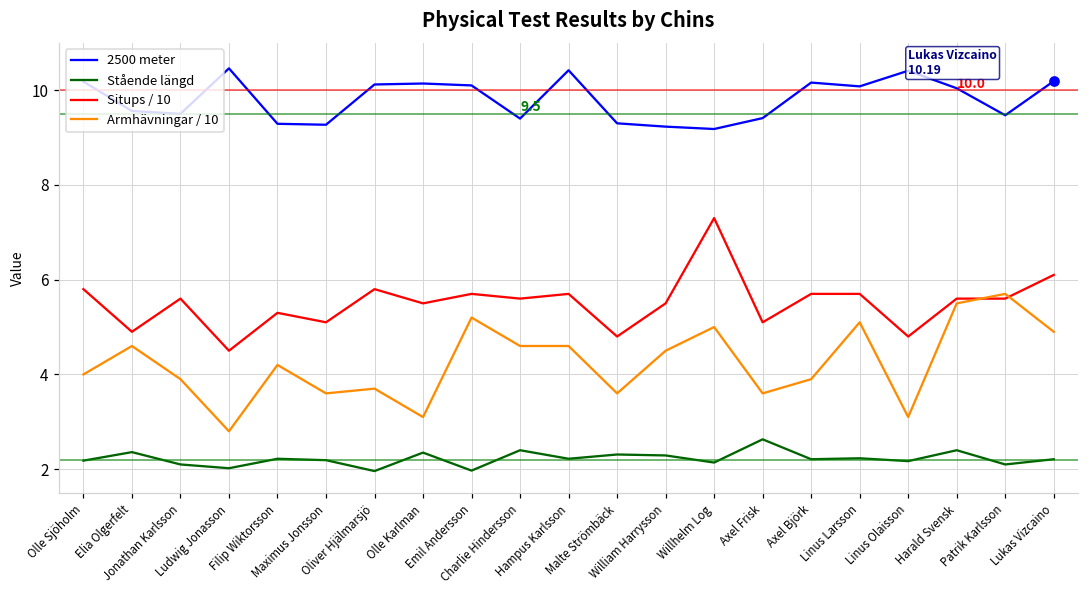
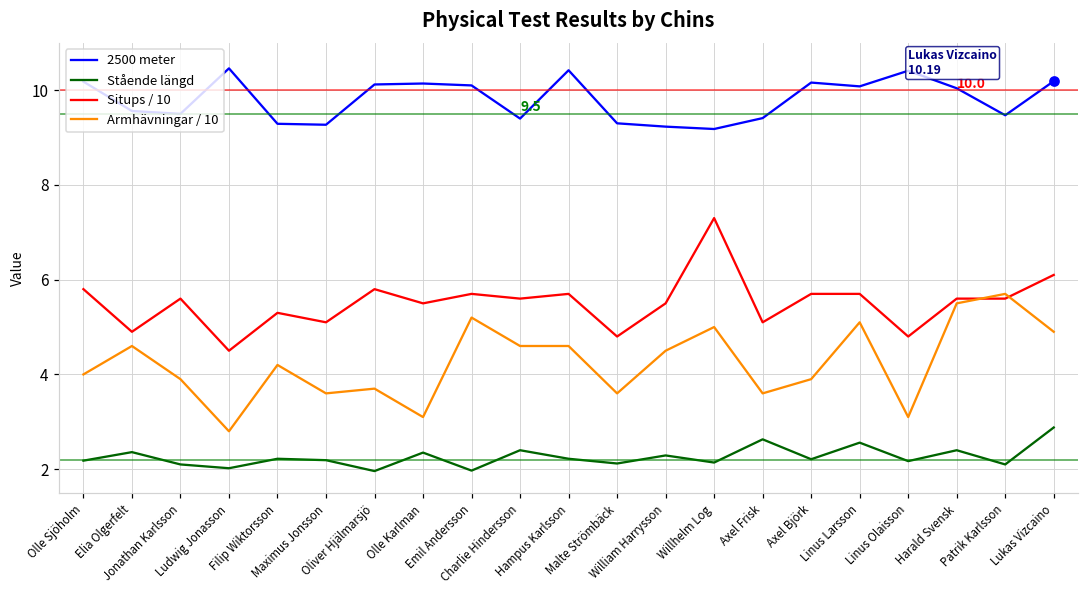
Stående längd, Malte Strömbäck: 2.3 -> 2.1
Stående längd, Linus Larsson: 2.2 -> 2.6
Stående längd, Lukas Vizcaino: 2.2 -> 2.9
